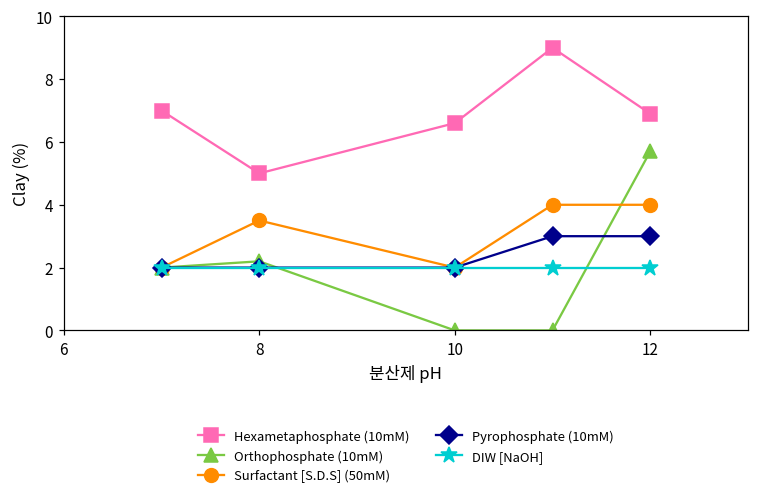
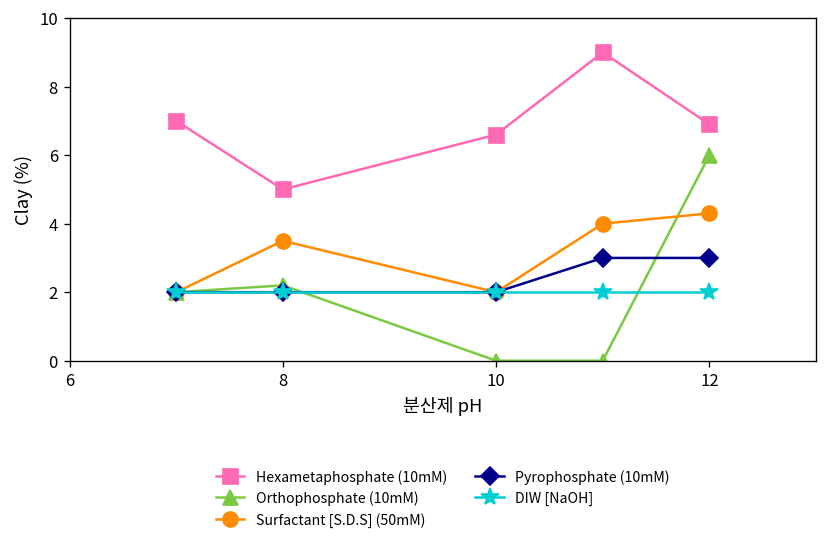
Orthophosphate (10mM), 12: 5.7 -> 6.0
Surfactant [S.D.S] (50mM), 12: 4.0 -> 4.3
